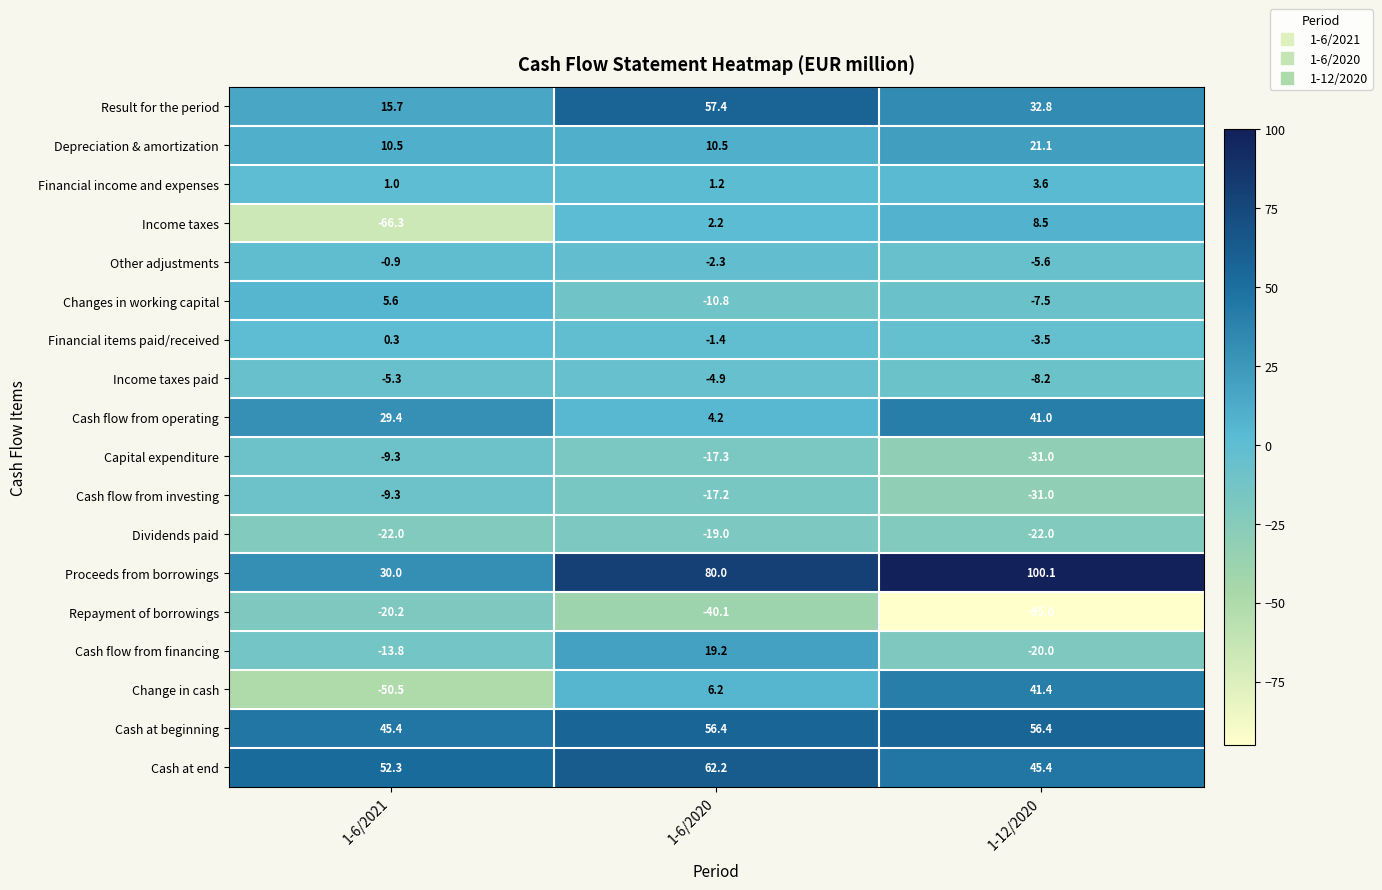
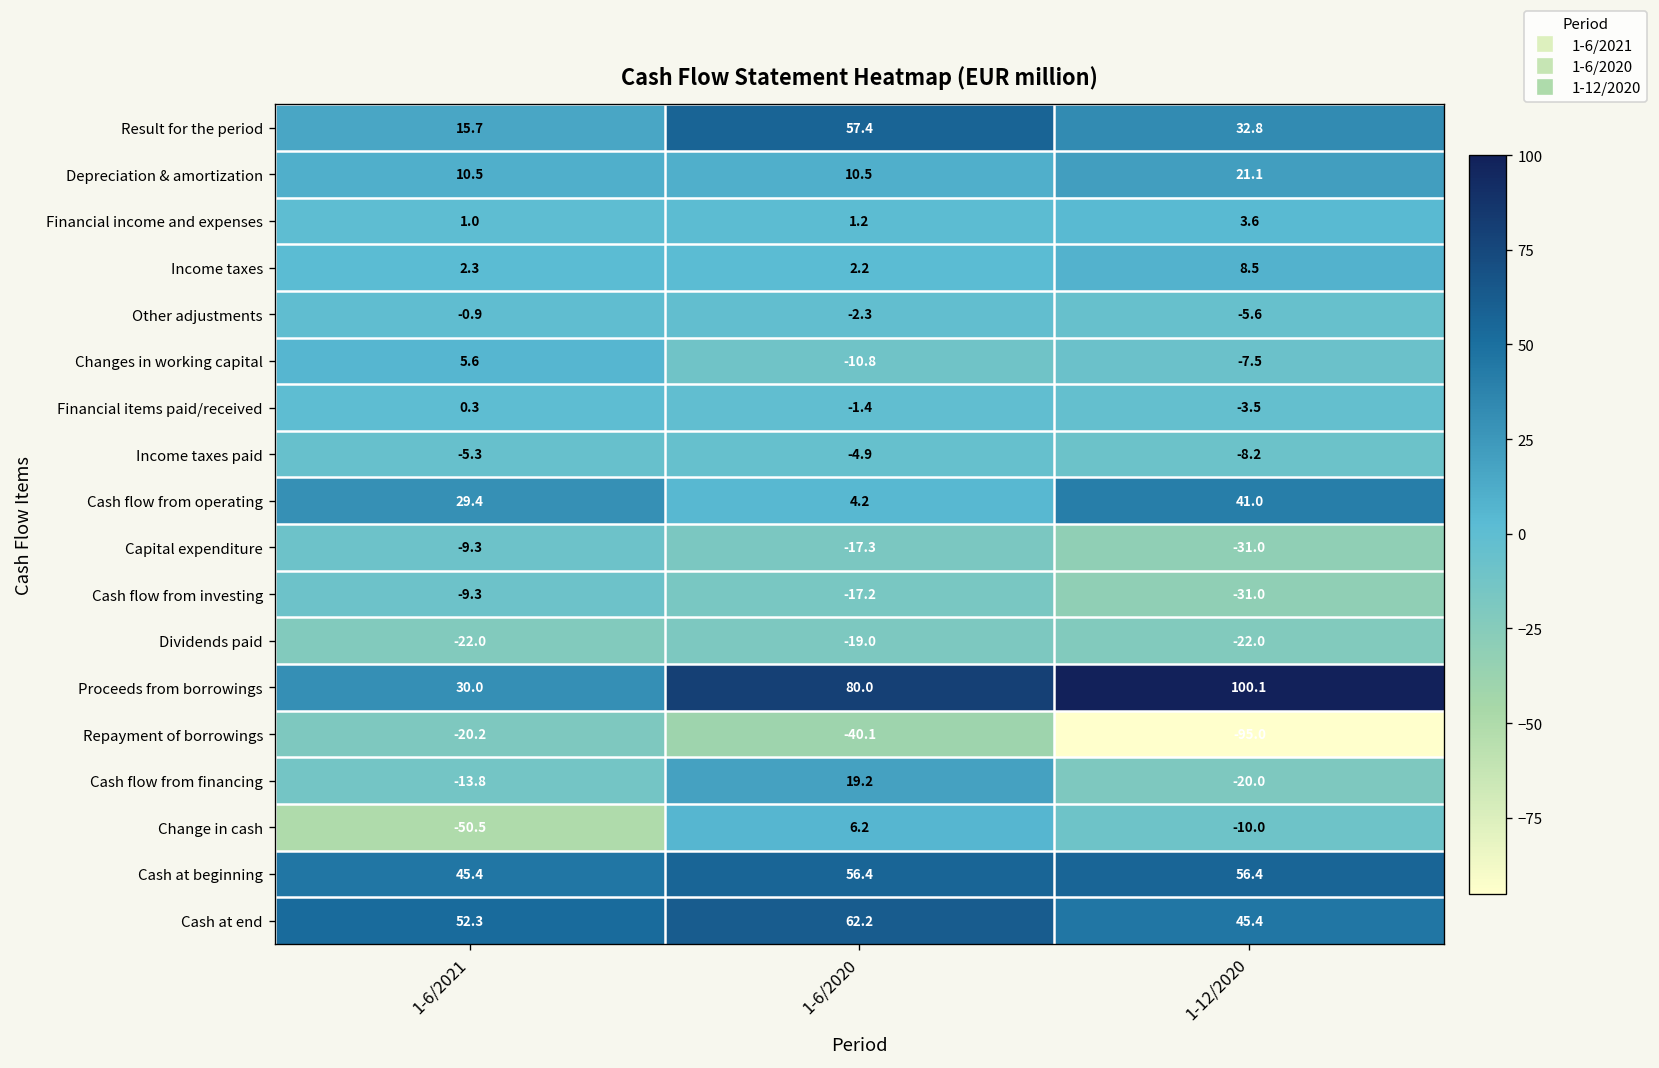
Income taxes, 1-6/2021: -66.3 -> 2.3
Change in cash, 1-12/2020: 41.4 -> -10.0
